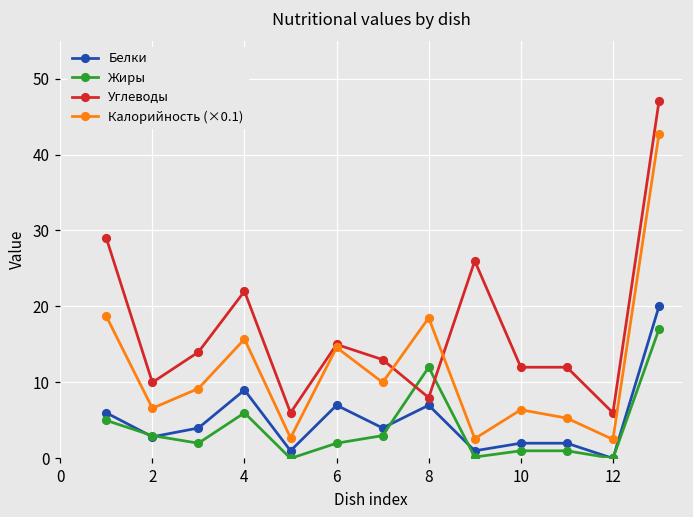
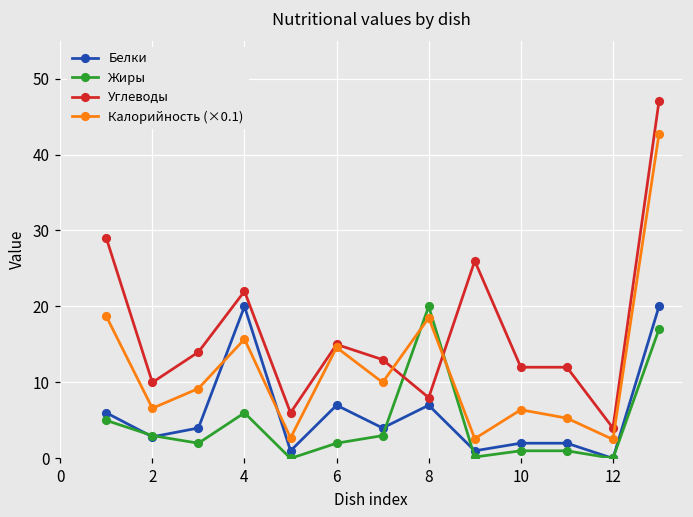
Белки, 4: 9 -> 20
Жиры, 8: 12 -> 20
Углеводы, 12: 6 -> 4
